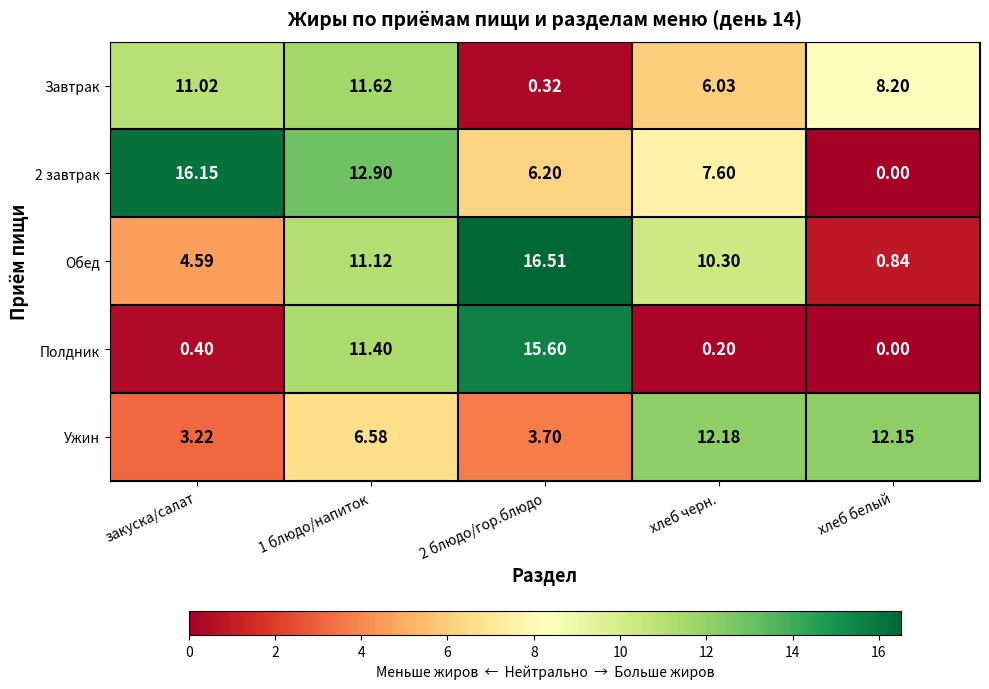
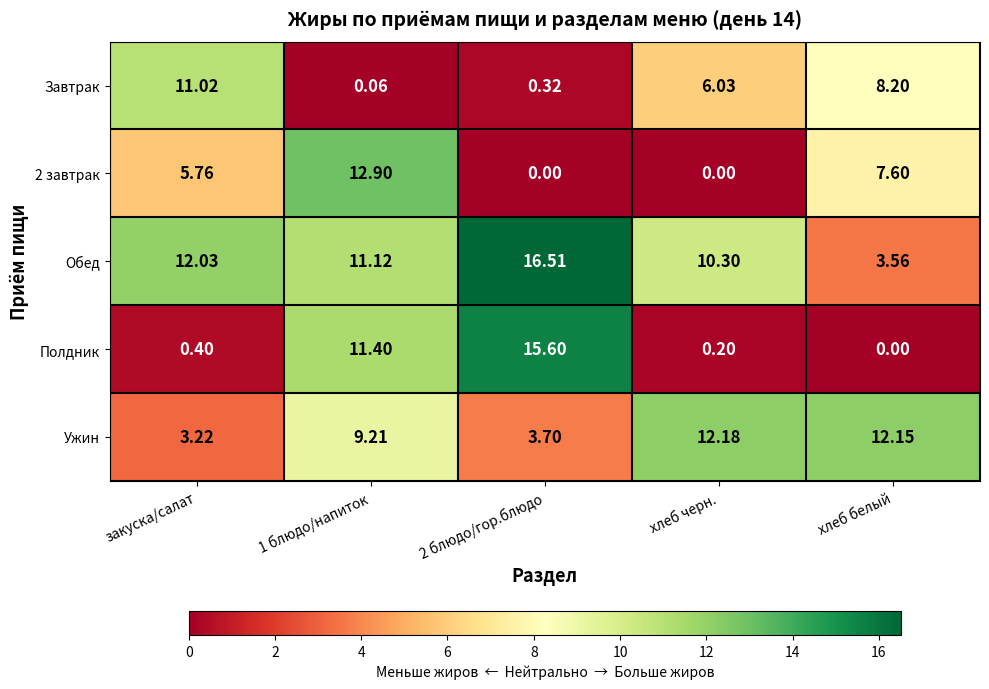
Завтрак, 1 блюдо/напиток: 11.62 -> 0.06
2 завтрак, закуска/салат: 16.15 -> 5.76
2 завтрак, 2 блюдо/гор.блюдо: 6.20 -> 0.00
2 завтрак, хлеб черн.: 7.60 -> 0.00
2 завтрак, хлеб белый: 0.00 -> 7.60
Обед, закуска/салат: 4.59 -> 12.03
Обед, хлеб белый: 0.84 -> 3.56
Ужин, 1 блюдо/напиток: 6.58 -> 9.21
